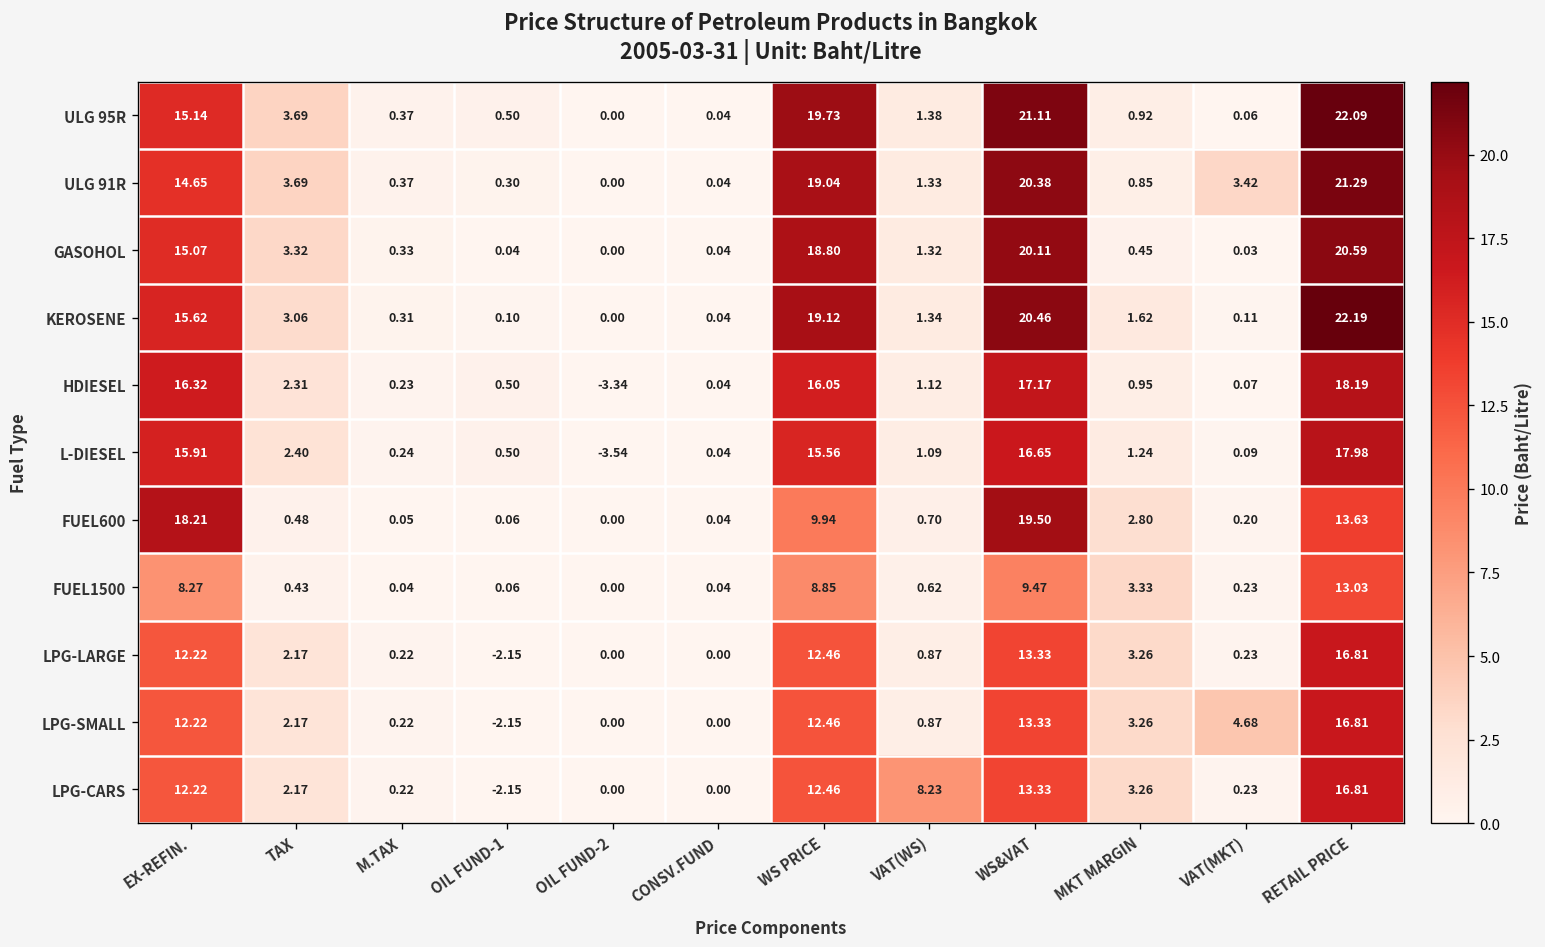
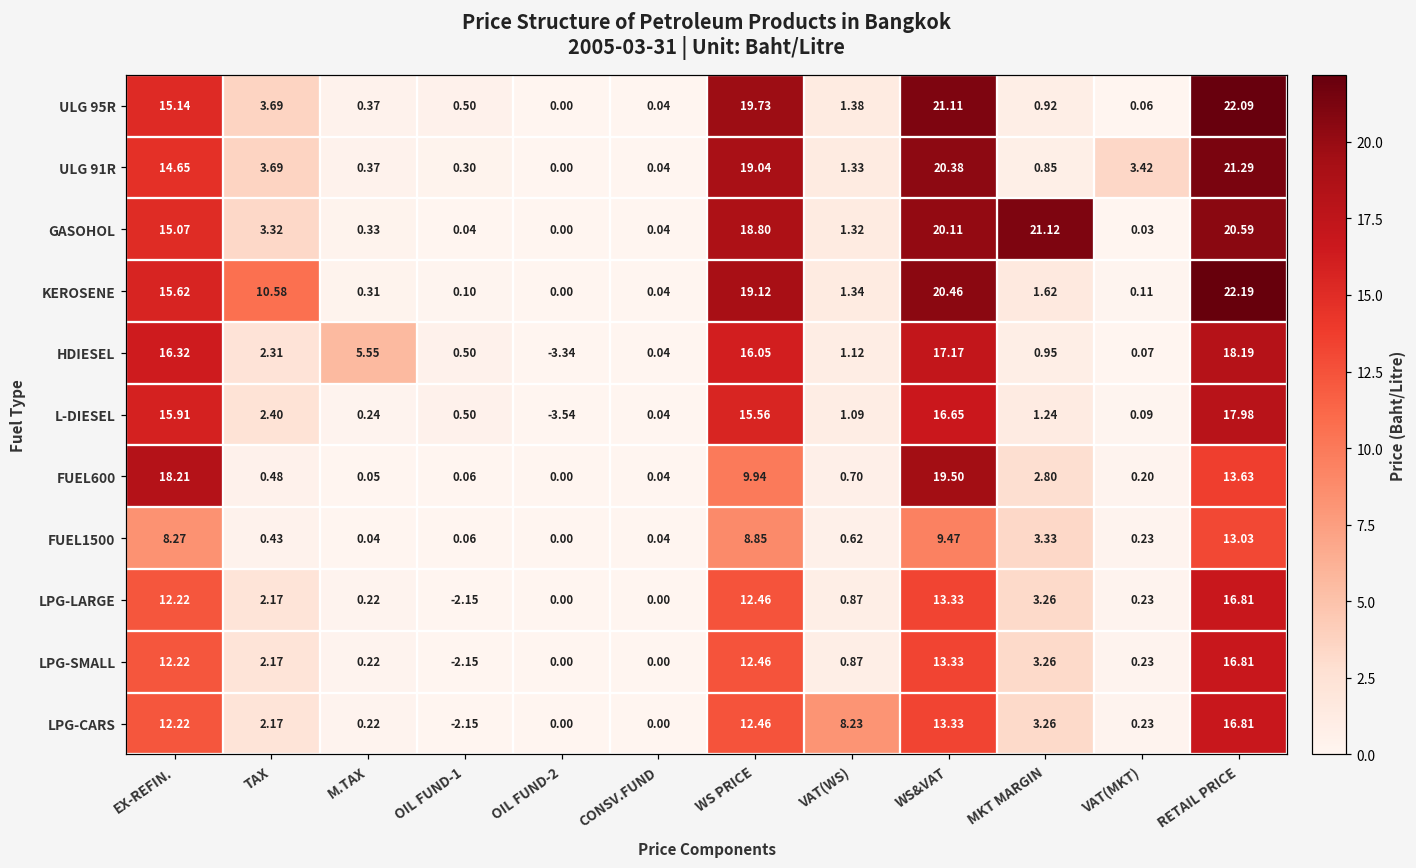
GASOHOL, MKT MARGIN: 0.45 -> 21.12
KEROSENE, TAX: 3.06 -> 10.58
HDIESEL, M.TAX: 0.23 -> 5.55
LPG-SMALL, VAT(MKT): 4.68 -> 0.23
